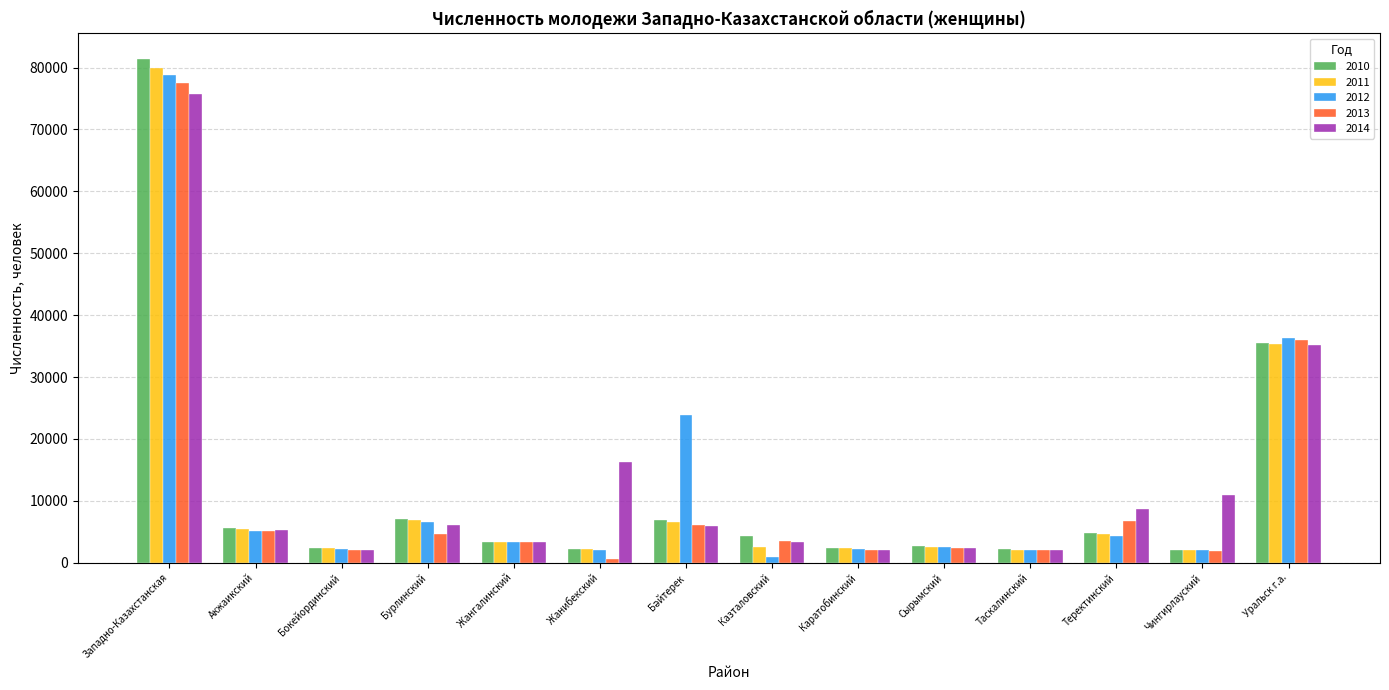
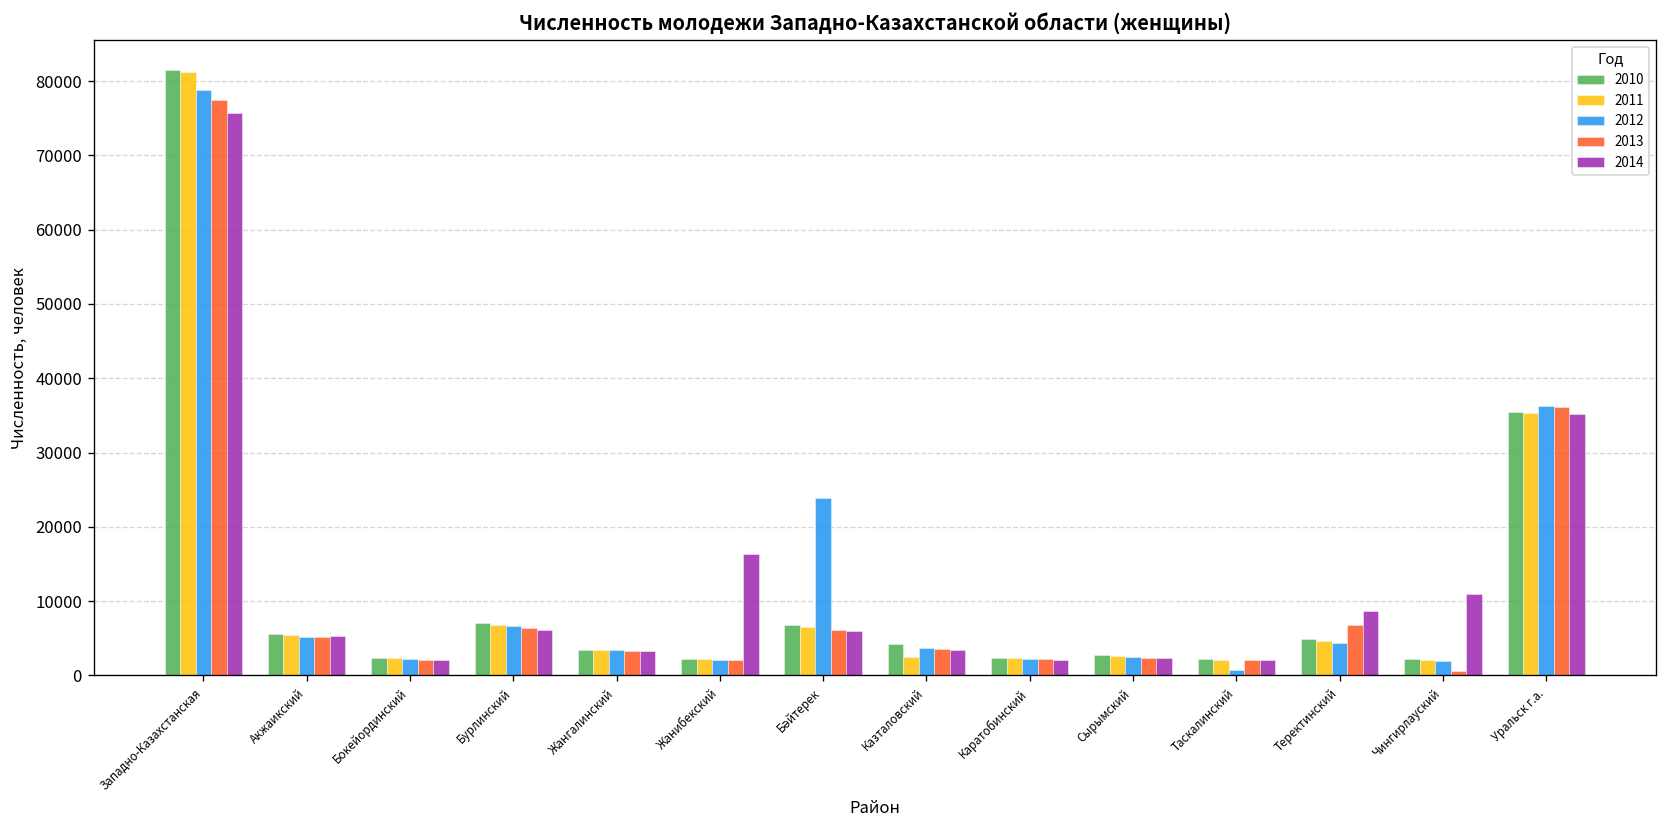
2011, Западно-Казахстанская: 80000 -> 81000
2013, Бурлинский: 5000 -> 6000
2013, Жанибекский: 1000 -> 2000
2012, Казталовский: 1000 -> 4000
2012, Таскалинский: 2000 -> 1000
2013, Чингирлауский: 2000 -> 1000
